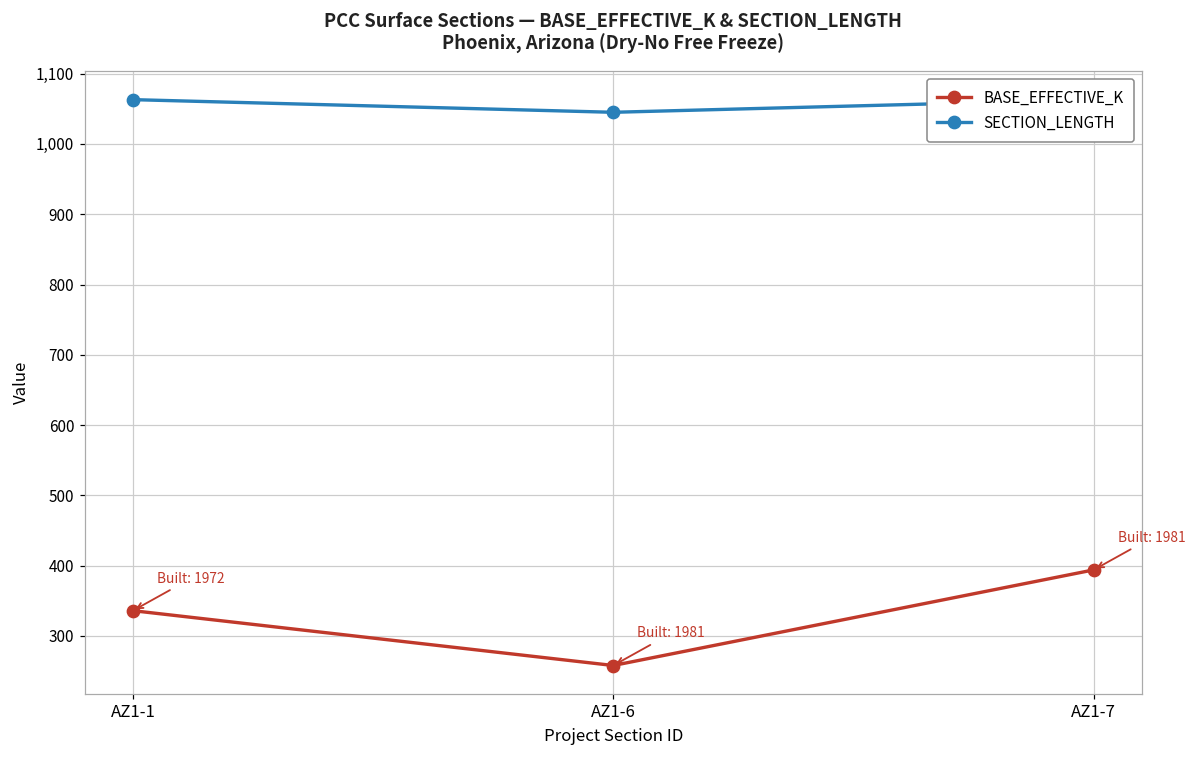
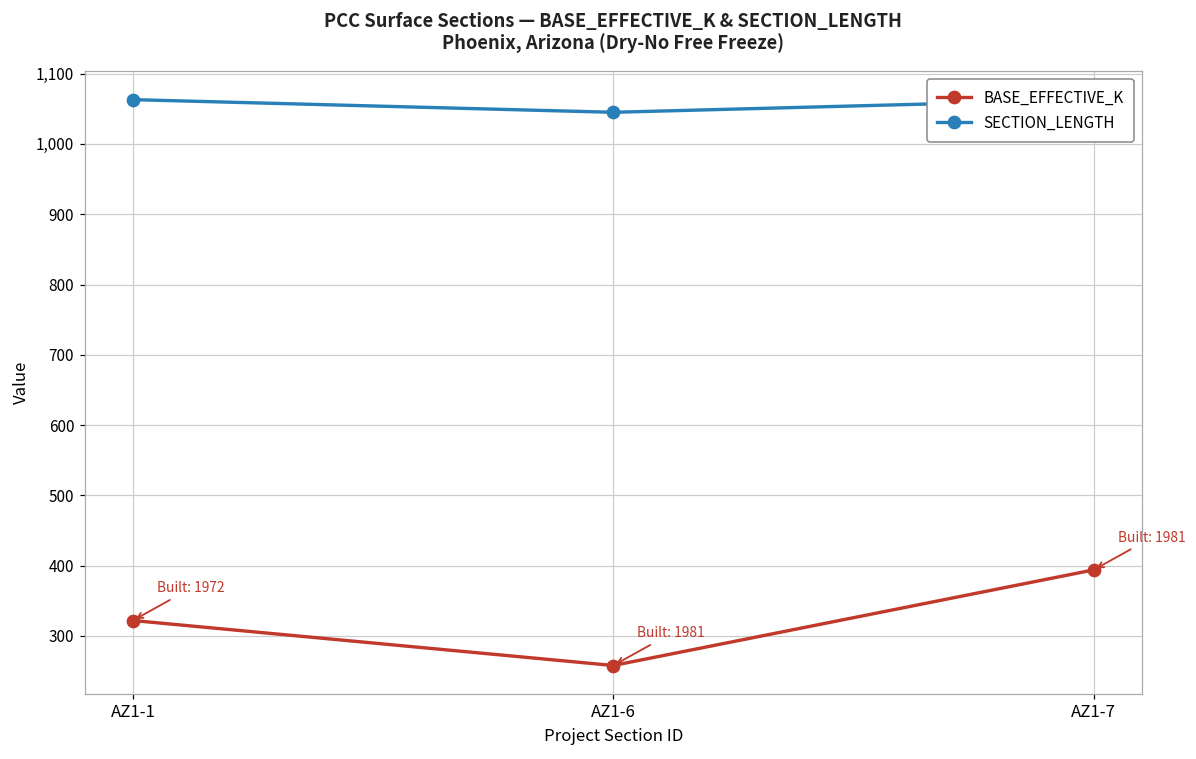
BASE_EFFECTIVE_K, AZ1-1: 340 -> 320
